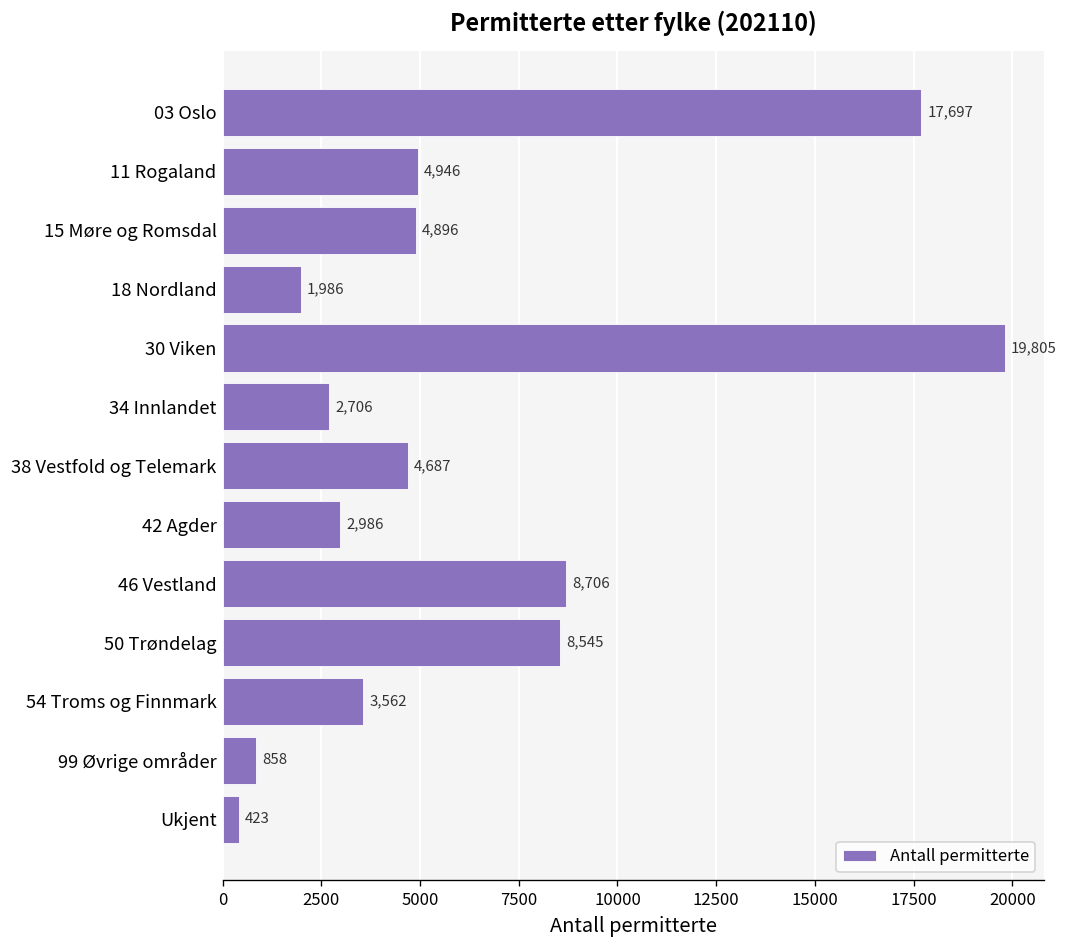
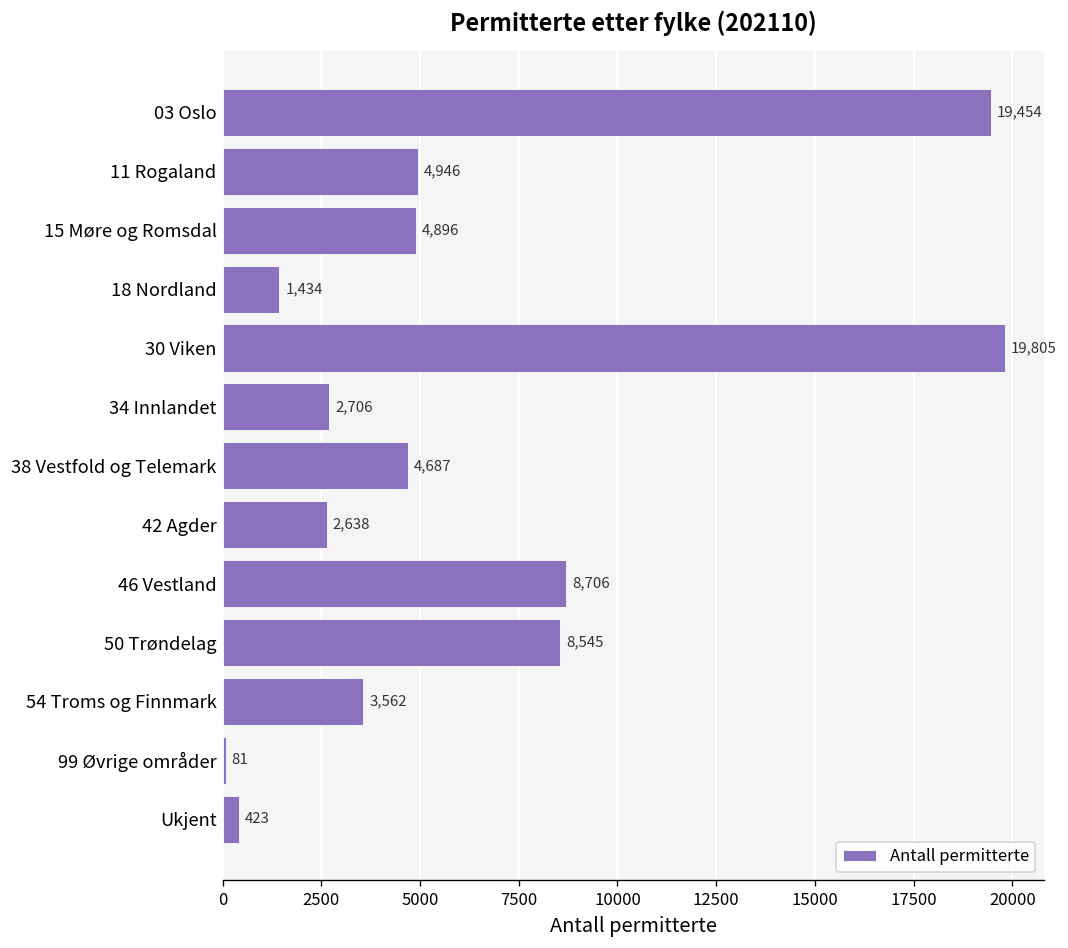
03 Oslo: 17,697 -> 19,454
18 Nordland: 1,986 -> 1,434
42 Agder: 2,986 -> 2,638
99 Øvrige områder: 858 -> 81
